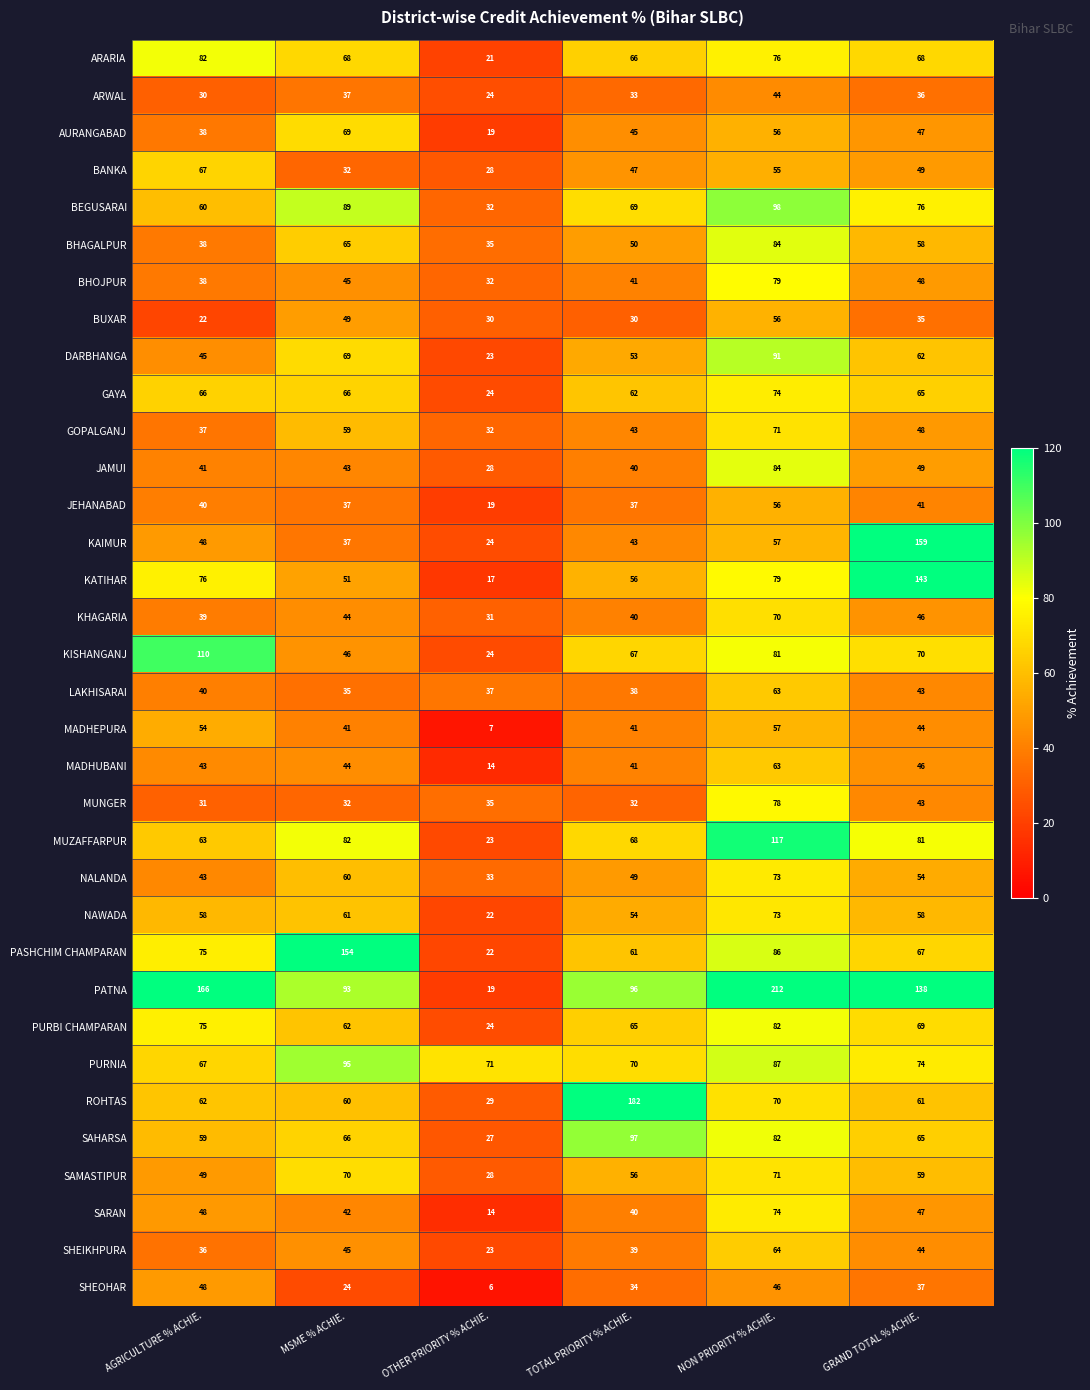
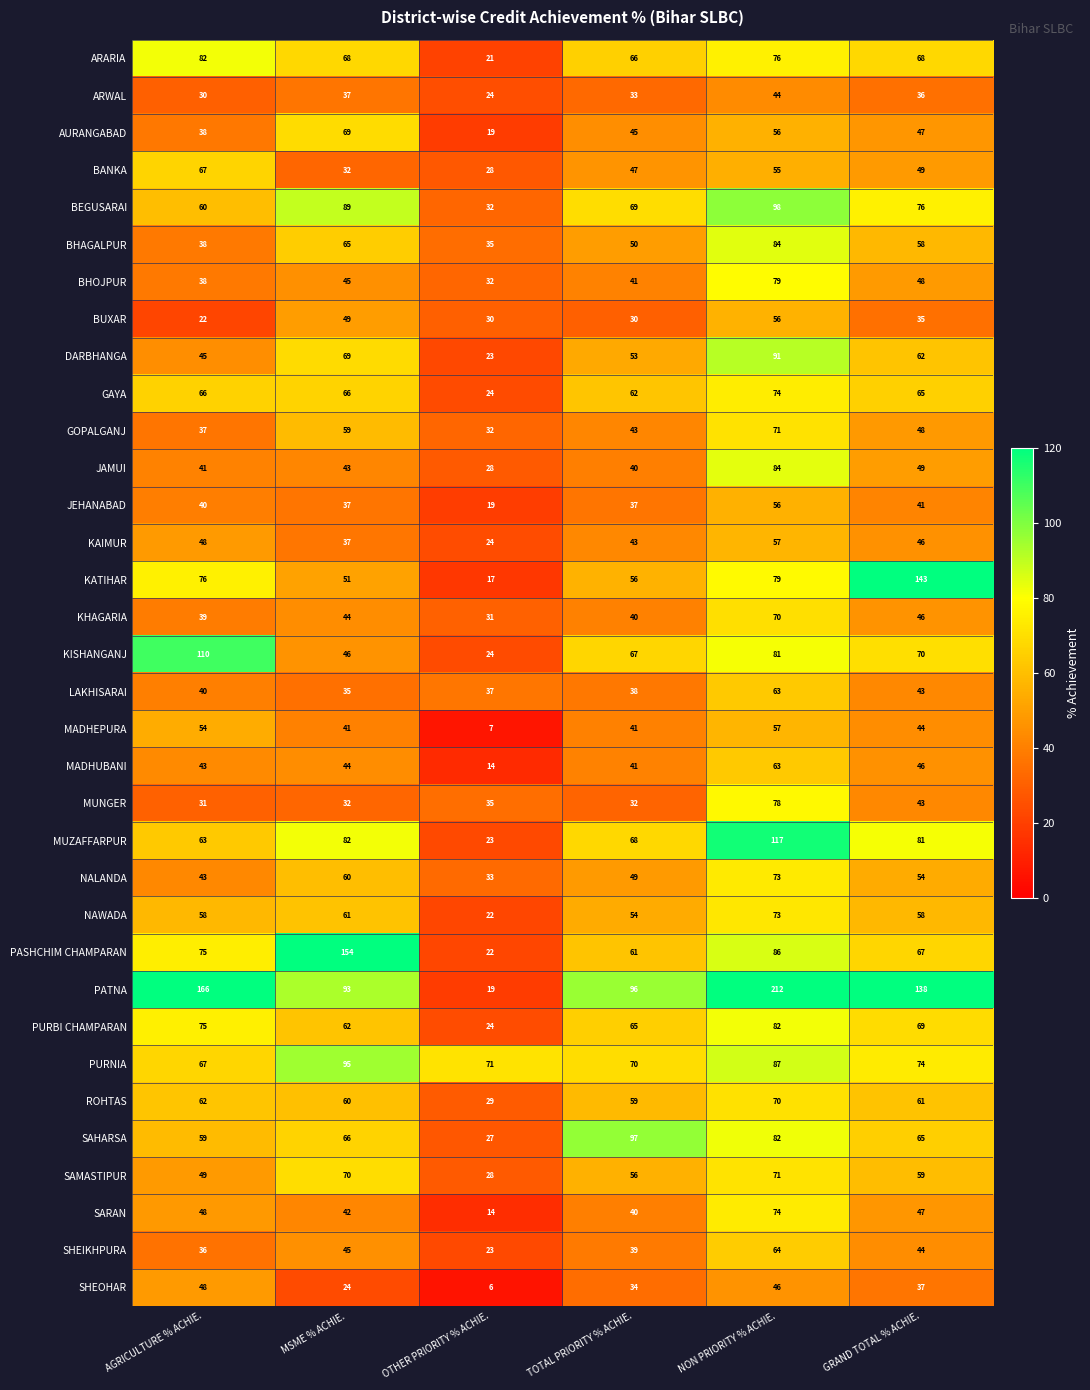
KAIMUR, GRAND TOTAL % ACHIE.: 159 -> 46
ROHTAS, TOTAL PRIORITY % ACHIE.: 182 -> 59
